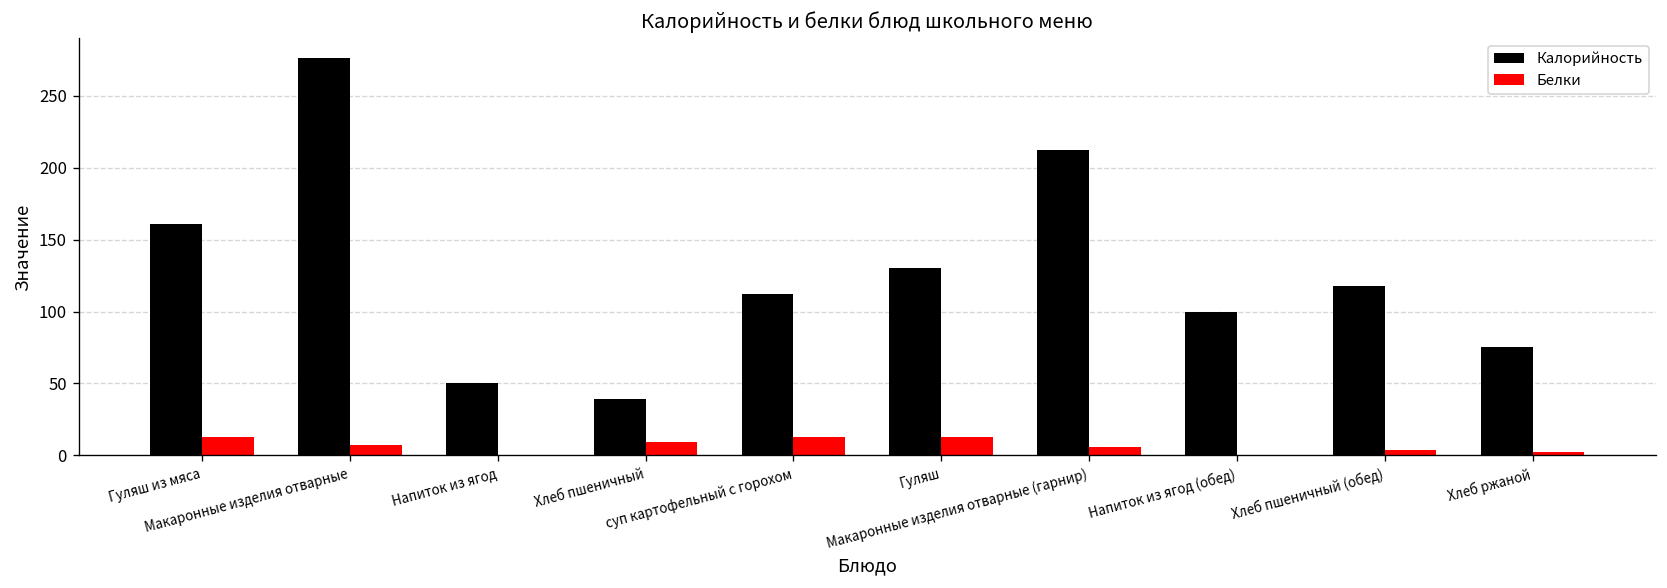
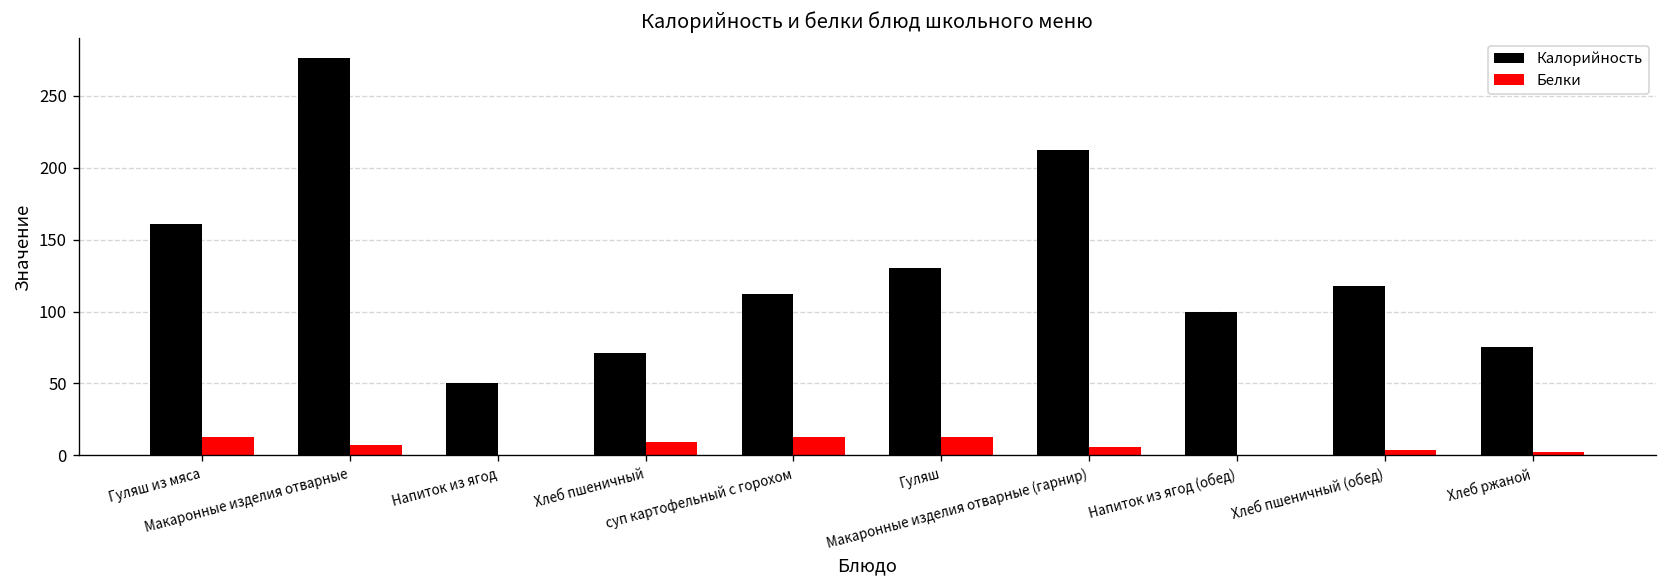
Калорийность, Хлеб пшеничный: 39 -> 71
